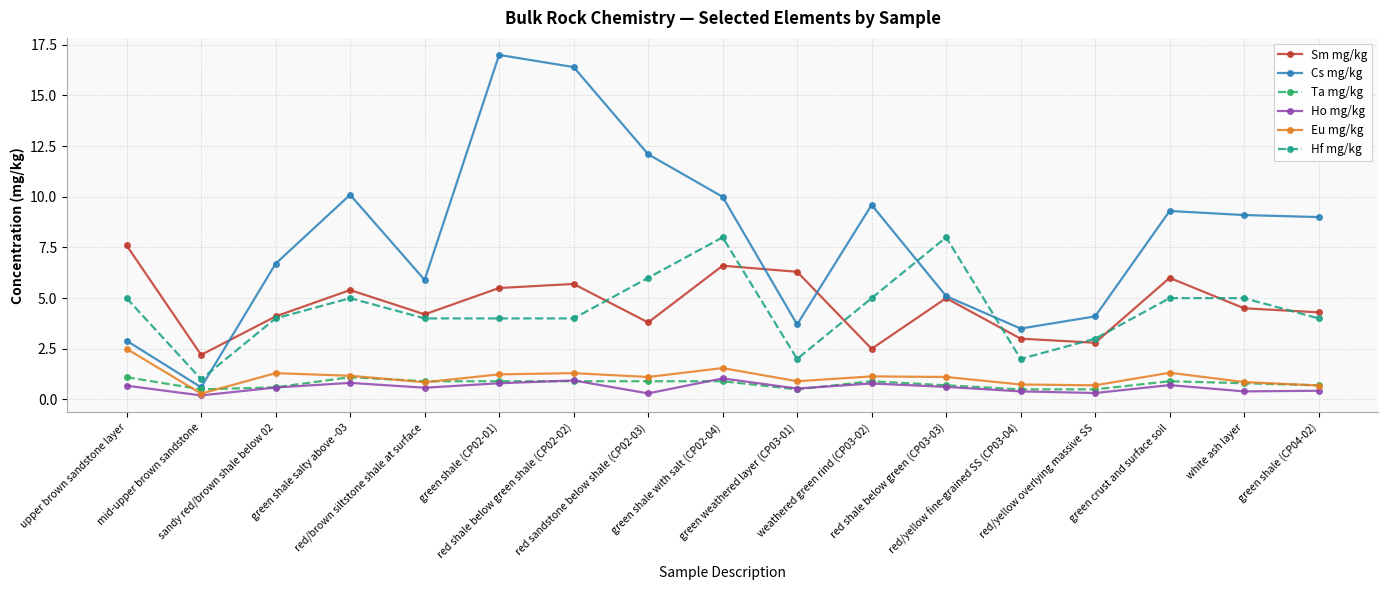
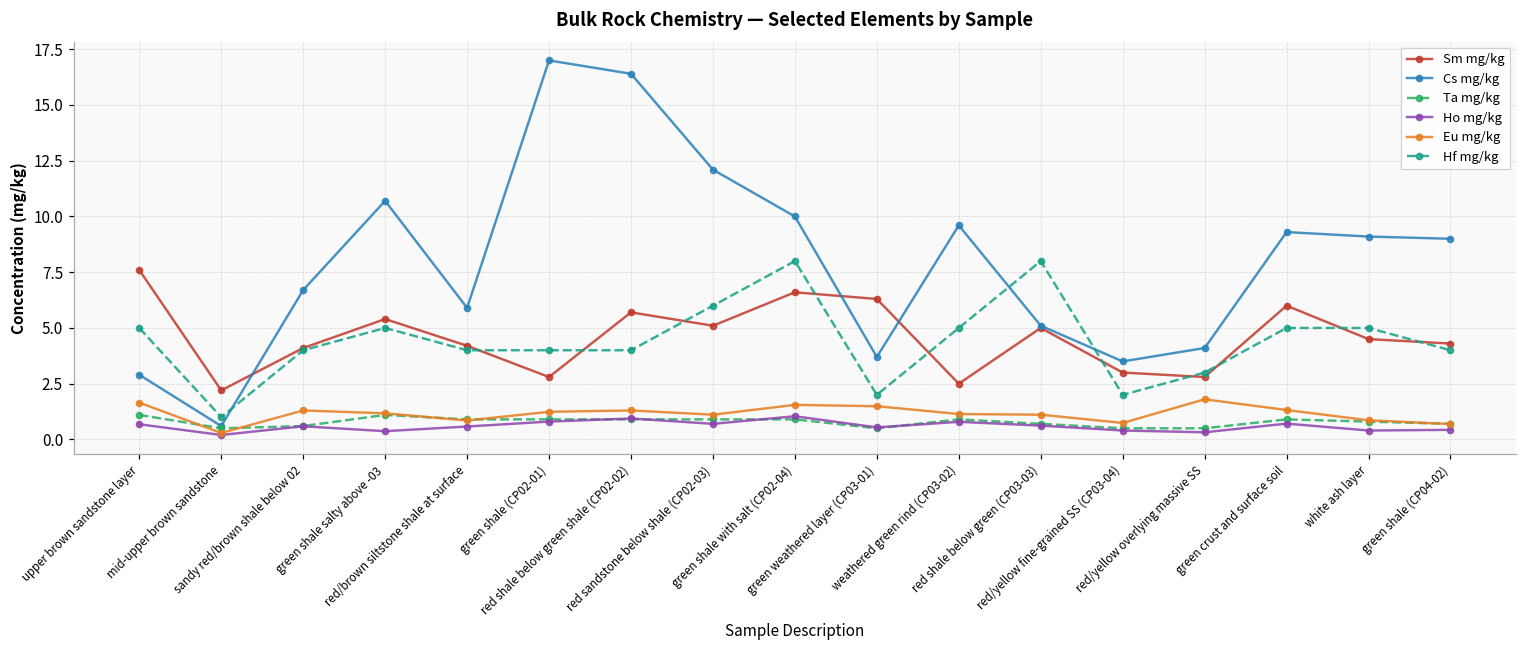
Eu mg/kg, upper brown sandstone layer: 2.5 -> 1.7
Cs mg/kg, green shale salty above -03: 10.1 -> 10.7
Ho mg/kg, green shale salty above -03: 0.8 -> 0.4
Sm mg/kg, green shale (CP02-01): 5.5 -> 2.8
Sm mg/kg, red sandstone below shale (CP02-03): 3.8 -> 5.1
Ho mg/kg, red sandstone below shale (CP02-03): 0.3 -> 0.7
Eu mg/kg, green weathered layer (CP03-01): 0.9 -> 1.5
Eu mg/kg, red/yellow overlying massive SS: 0.7 -> 1.8
